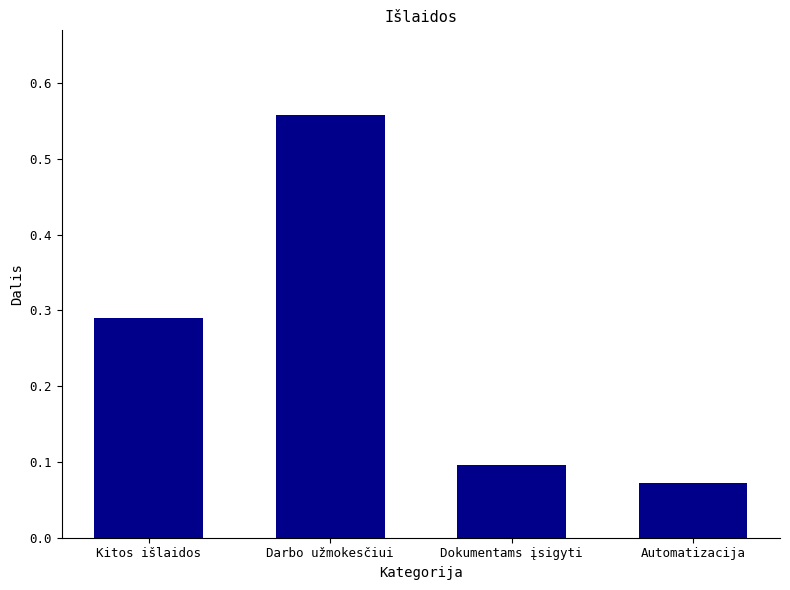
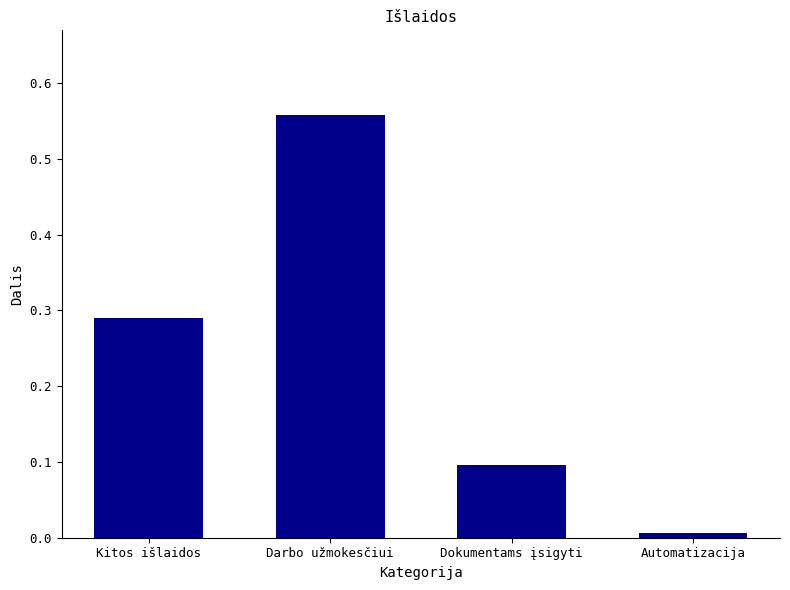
Automatizacija: 0.07 -> 0.01
